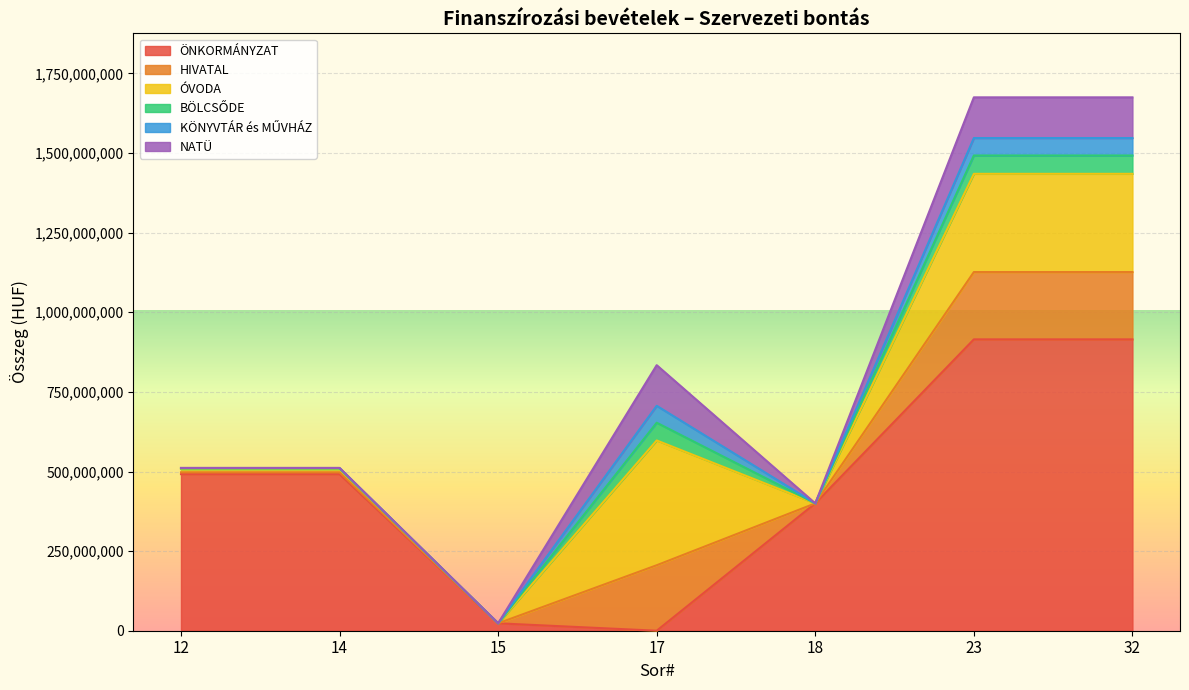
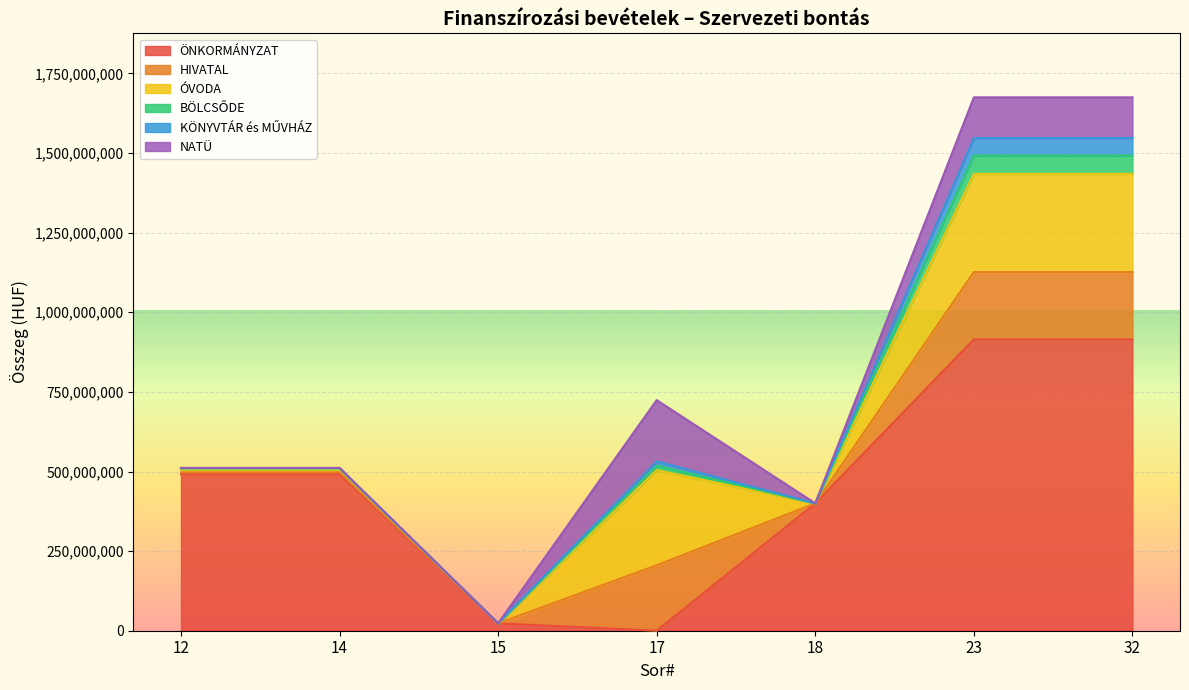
ÓVODA, 17: 390,000,000 -> 300,000,000
BÖLCSŐDE, 17: 60,000,000 -> 10,000,000
KÖNYVTÁR és MŰVHÁZ, 17: 50,000,000 -> 10,000,000
NATÜ, 17: 130,000,000 -> 190,000,000
